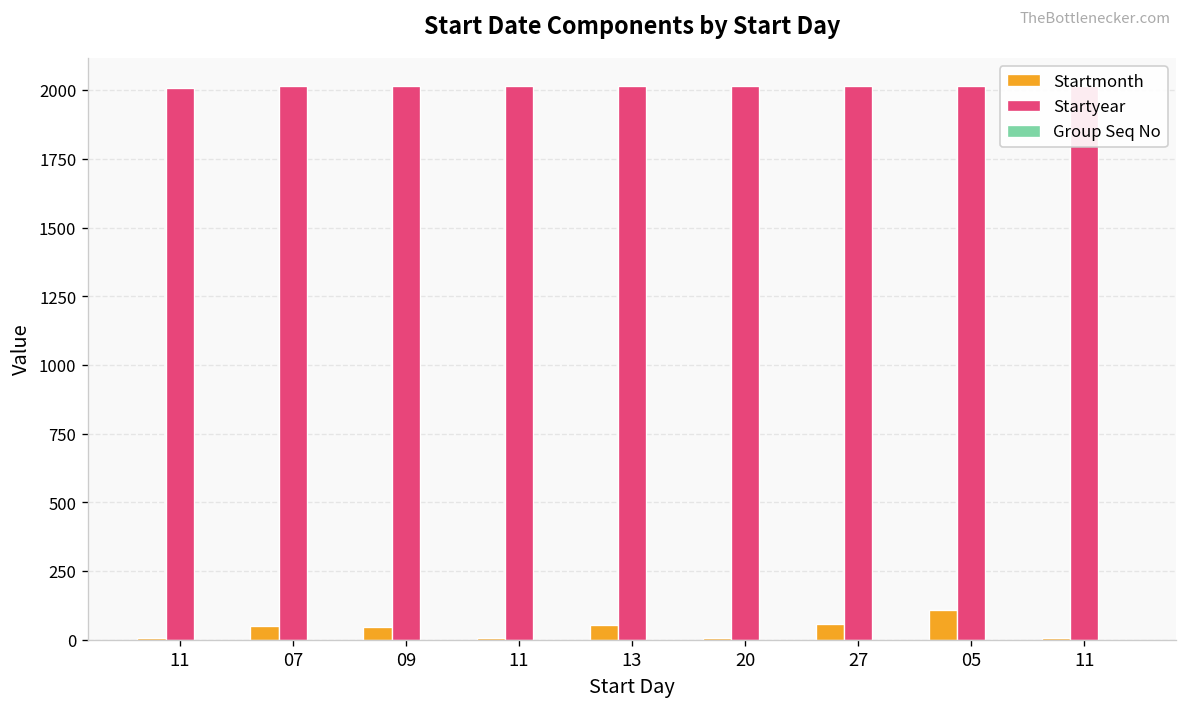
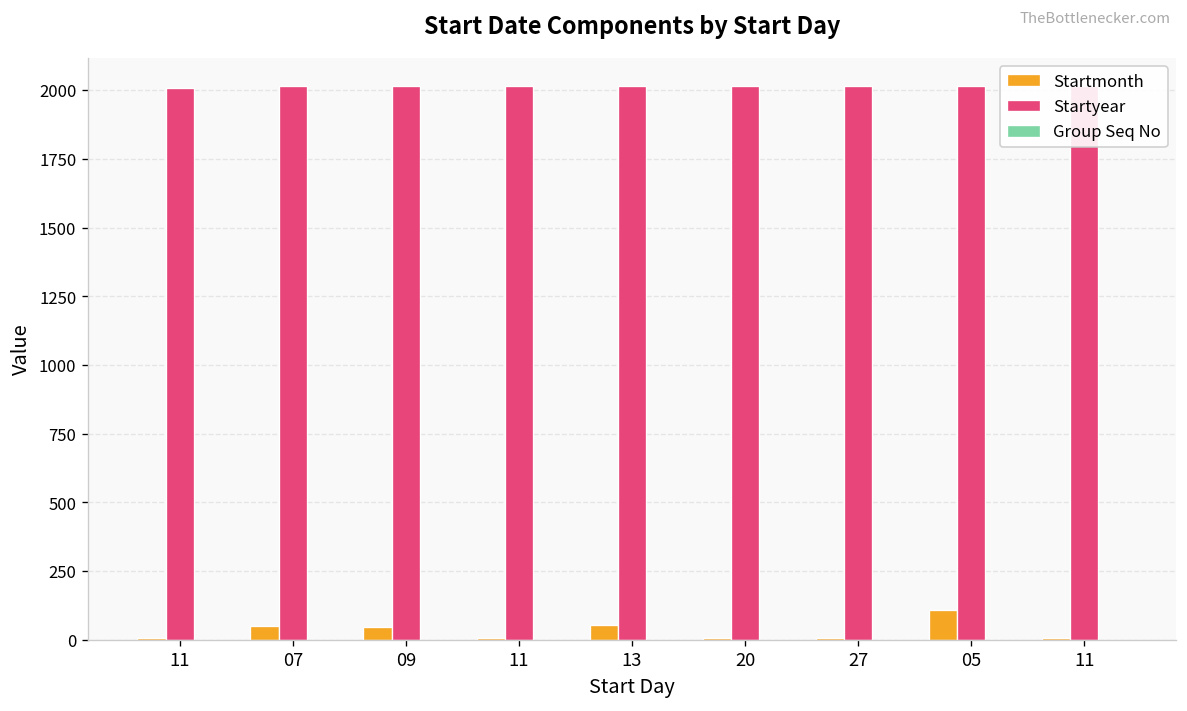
Startmonth, 27: 60 -> 10
